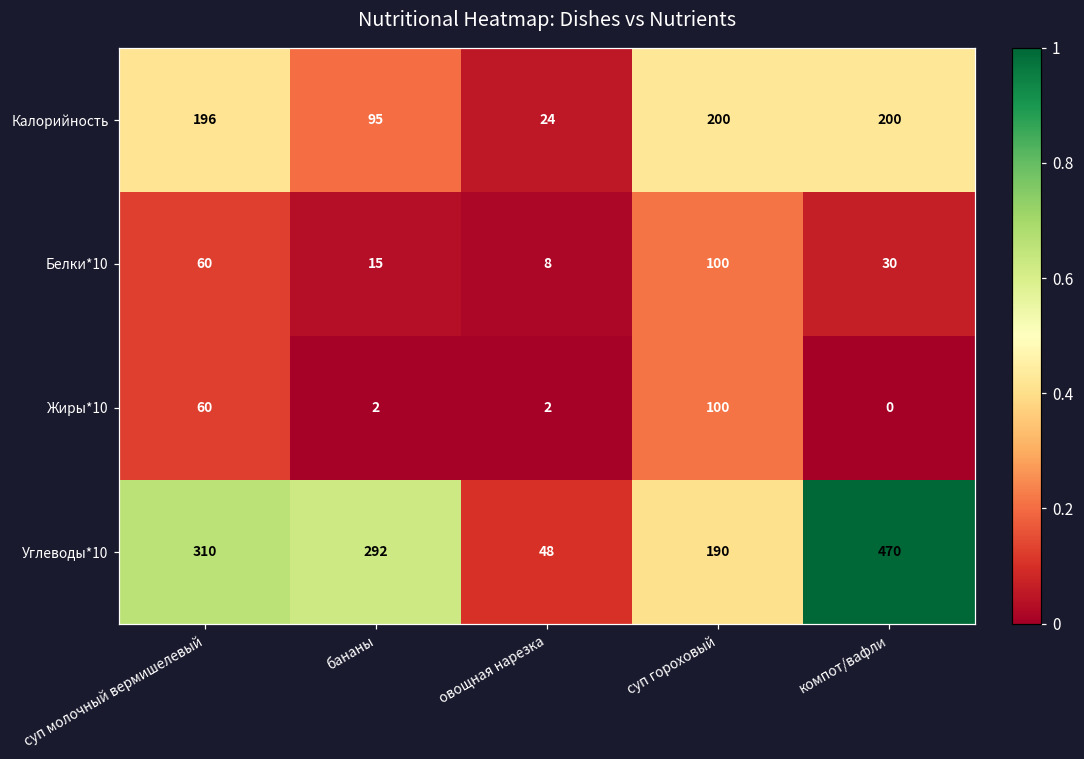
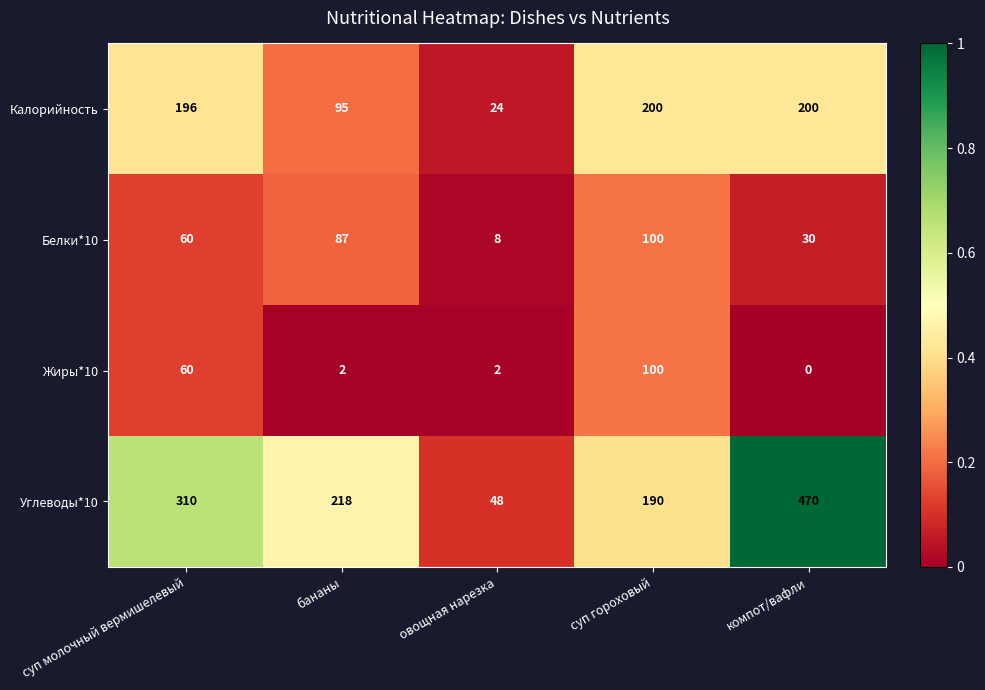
Белки*10, бананы: 15 -> 87
Углеводы*10, бананы: 292 -> 218
